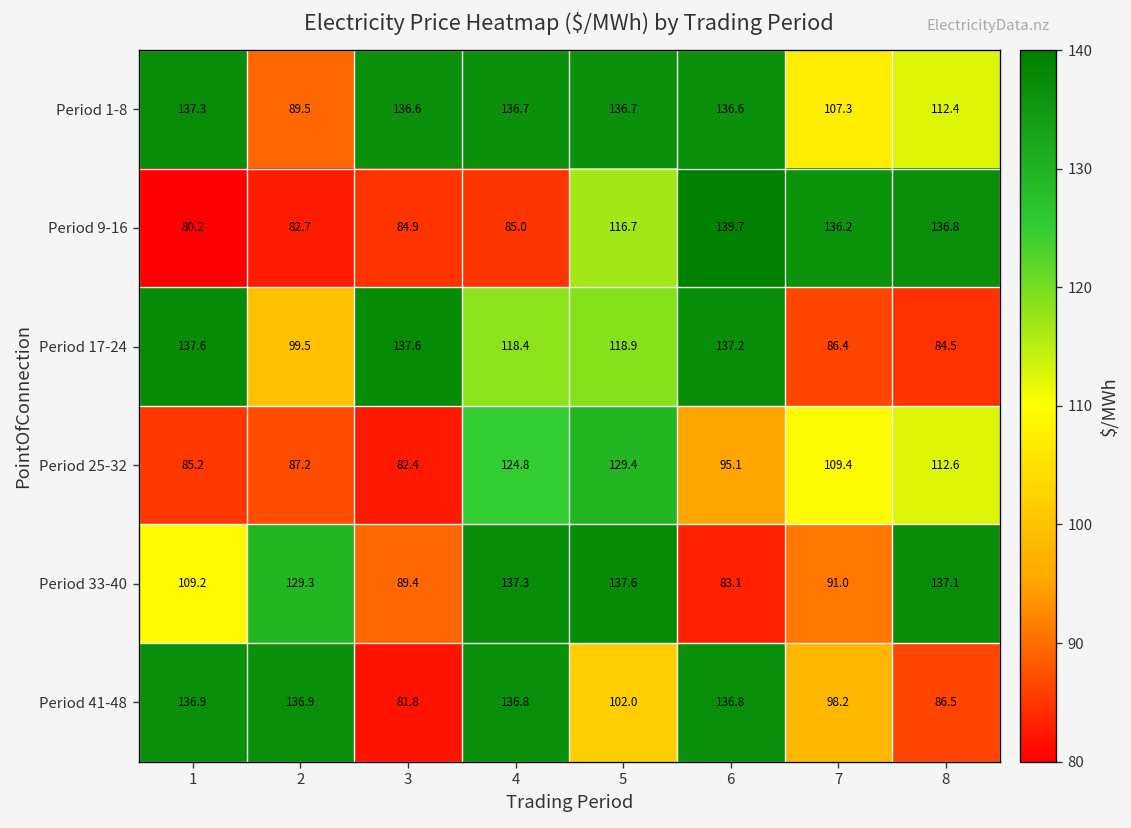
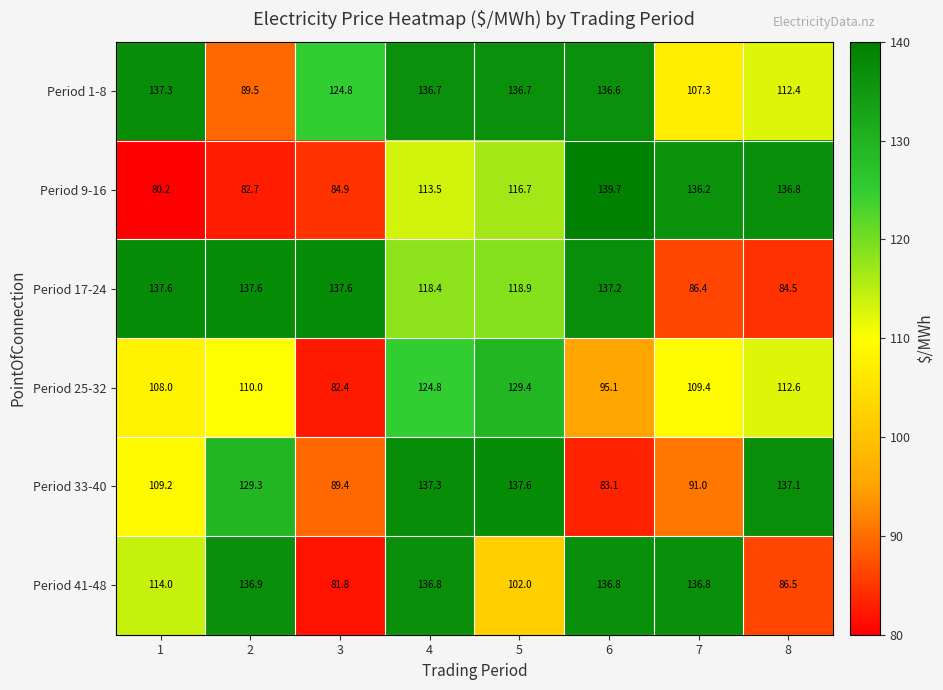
Period 1-8, 3: 136.6 -> 124.8
Period 9-16, 4: 85.0 -> 113.5
Period 17-24, 2: 99.5 -> 137.6
Period 25-32, 1: 85.2 -> 108.0
Period 25-32, 2: 87.2 -> 110.0
Period 41-48, 1: 136.9 -> 114.0
Period 41-48, 7: 98.2 -> 136.8
